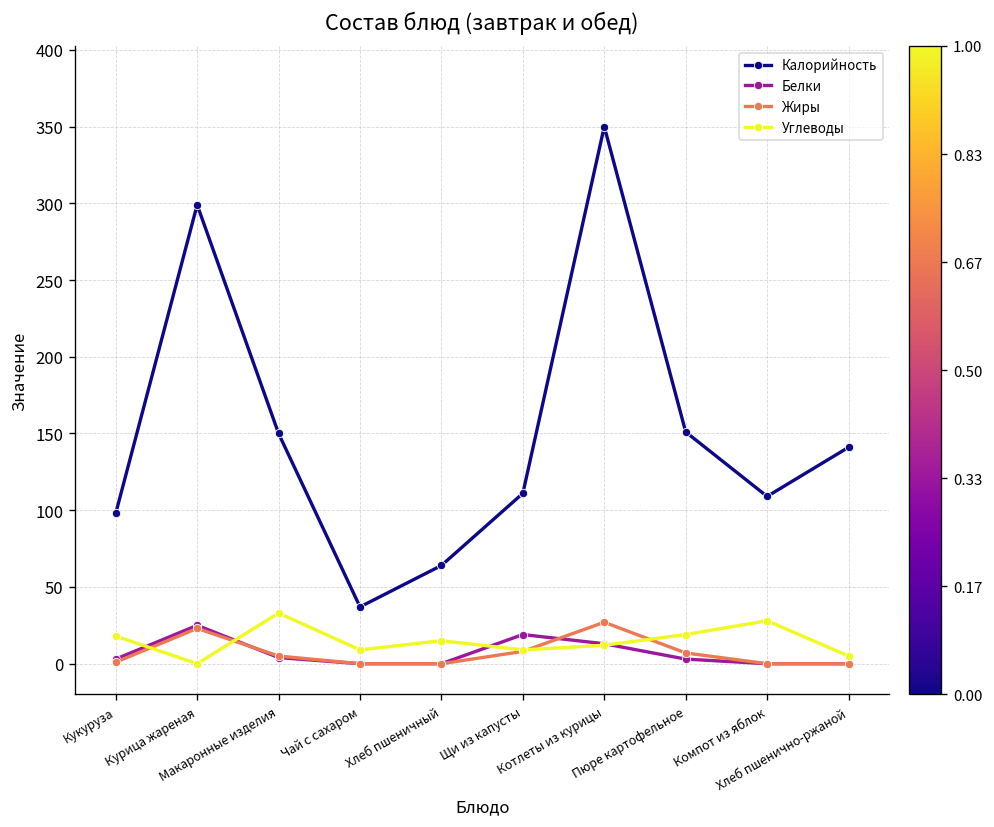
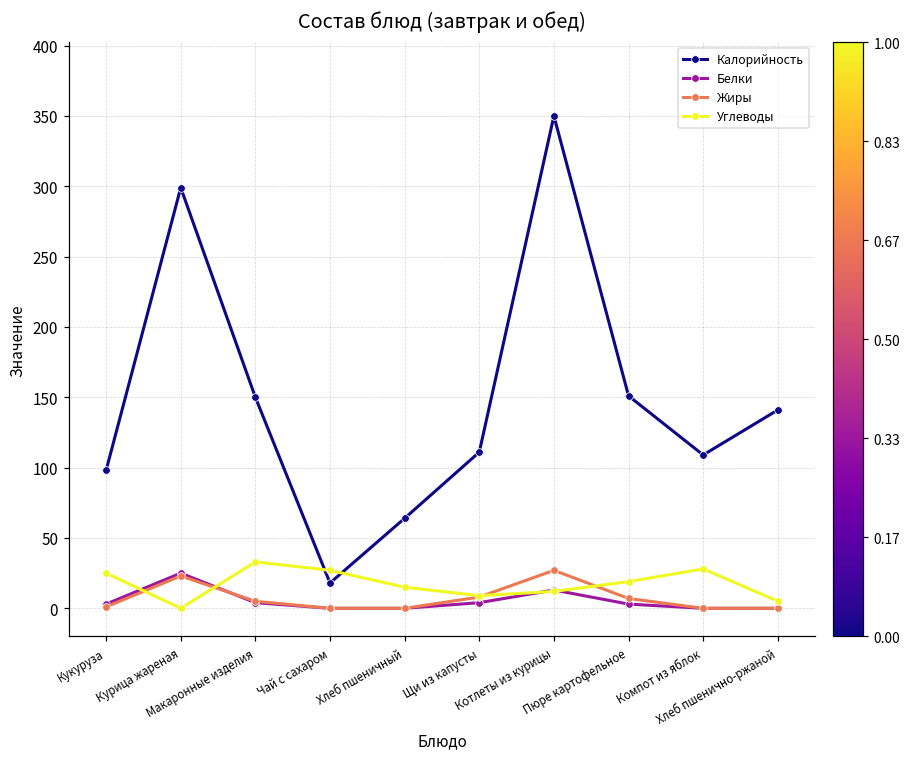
Углеводы, Кукуруза: 18 -> 25
Калорийность, Чай с сахаром: 37 -> 18
Углеводы, Чай с сахаром: 9 -> 27
Белки, Щи из капусты: 19 -> 4
